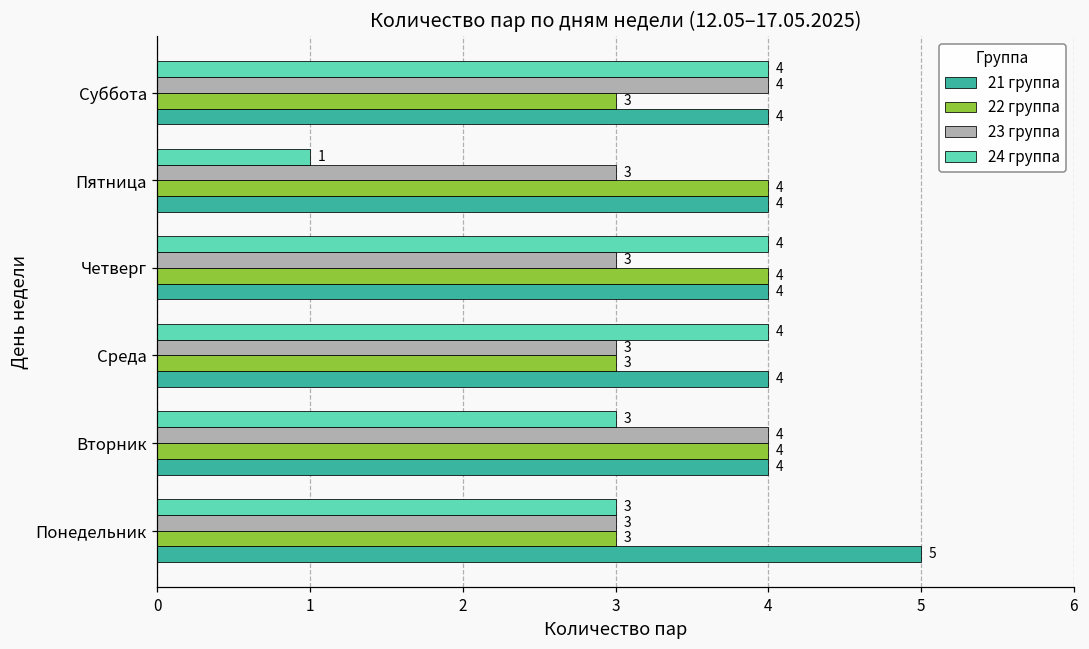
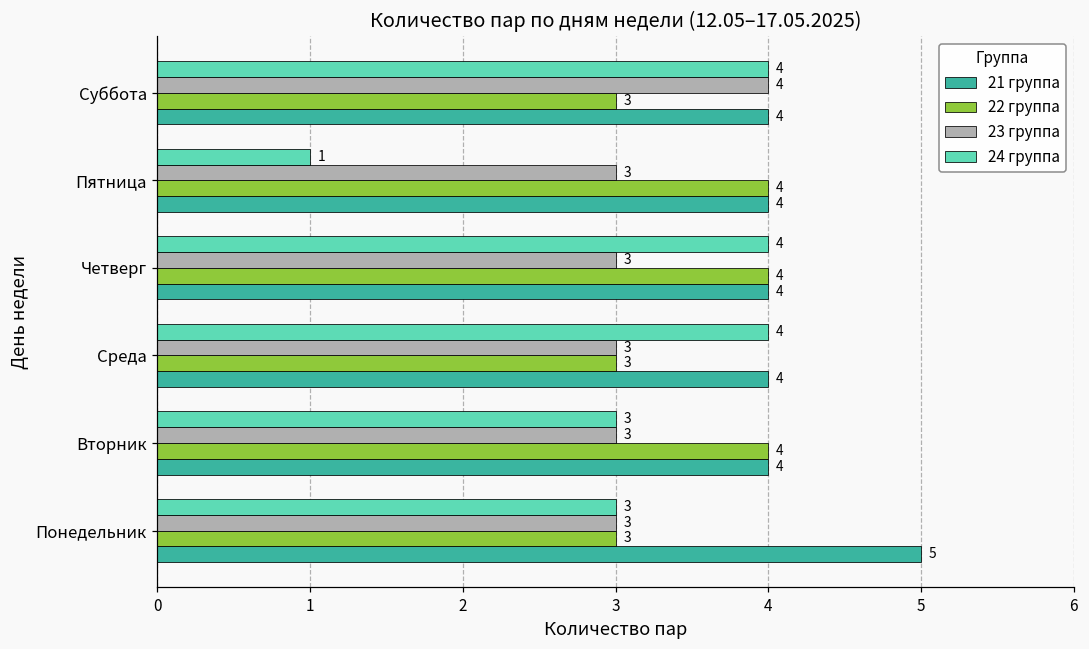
23 группа, Вторник: 4 -> 3
